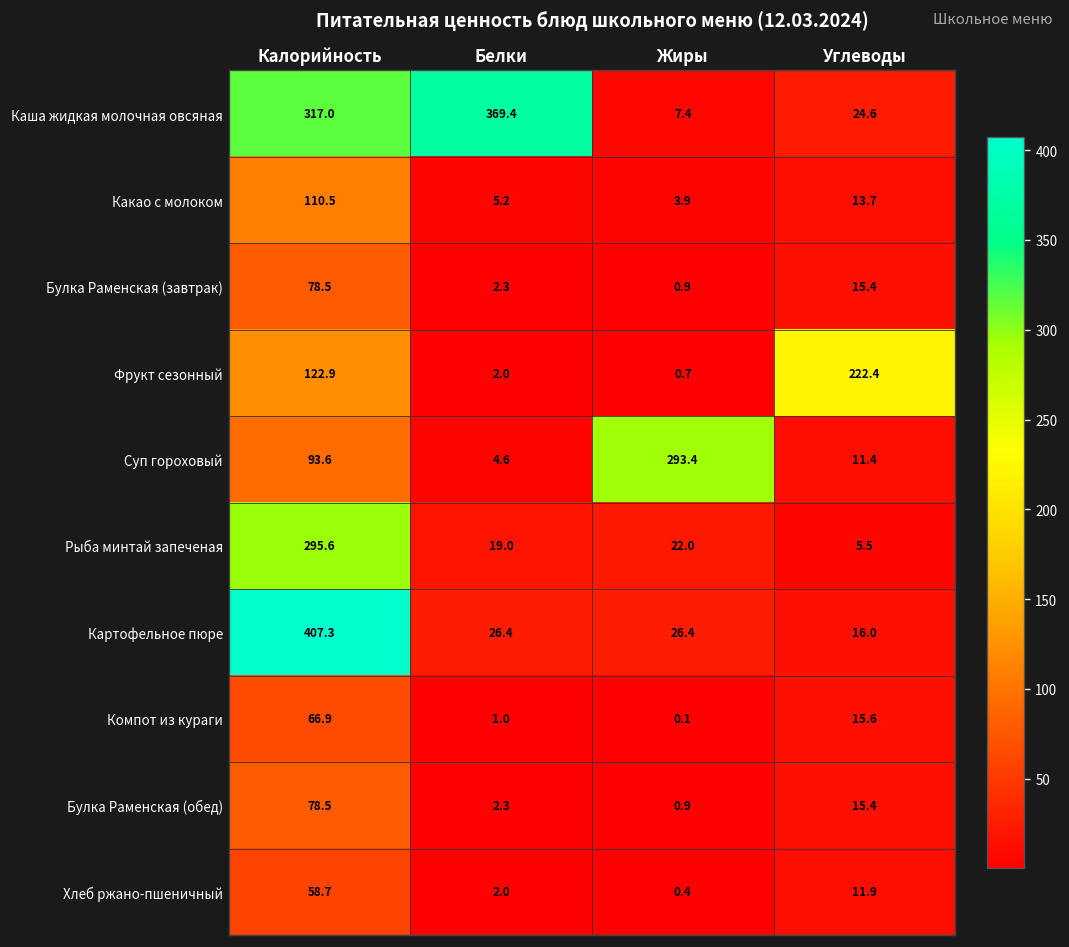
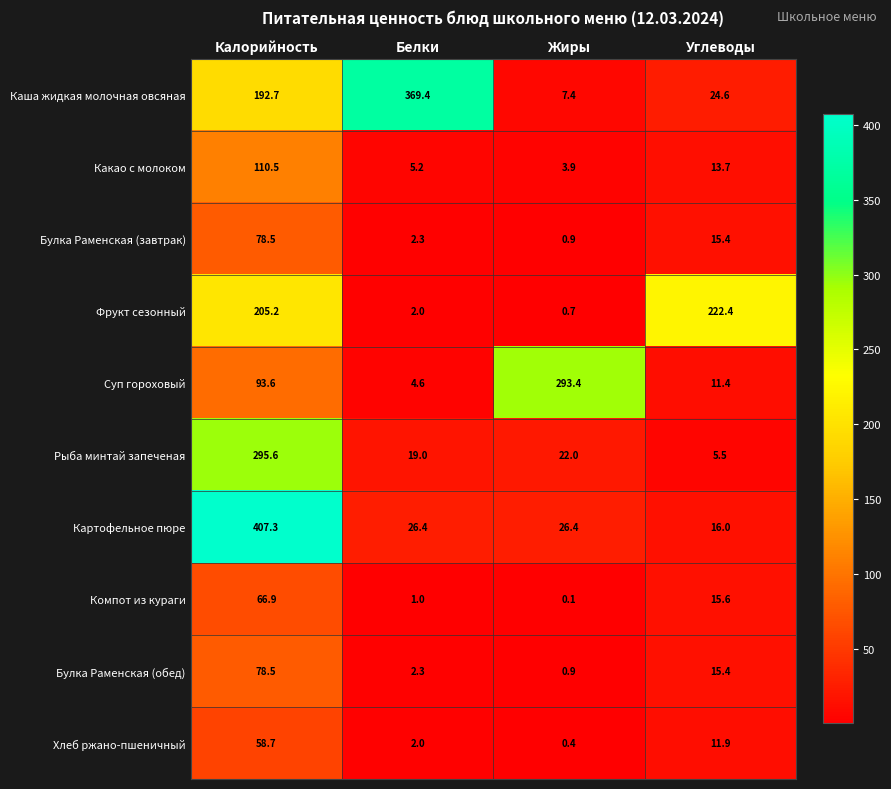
Каша жидкая молочная овсяная, Калорийность: 317.0 -> 192.7
Фрукт сезонный, Калорийность: 122.9 -> 205.2
